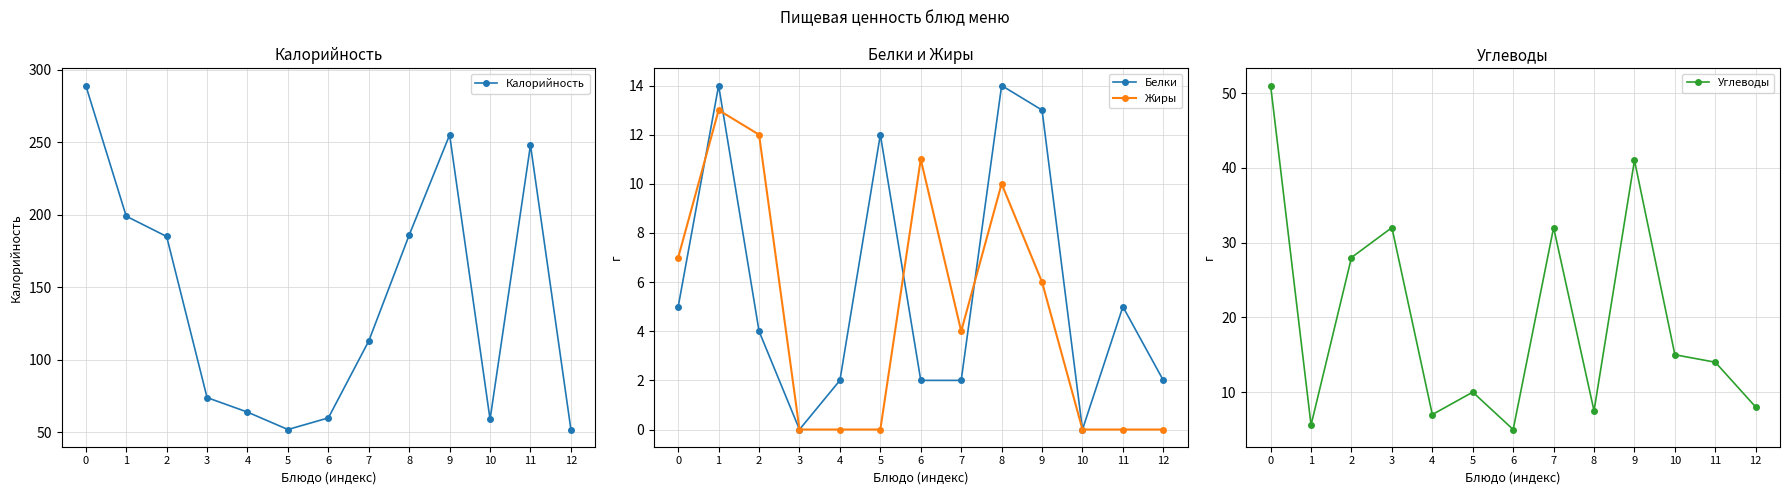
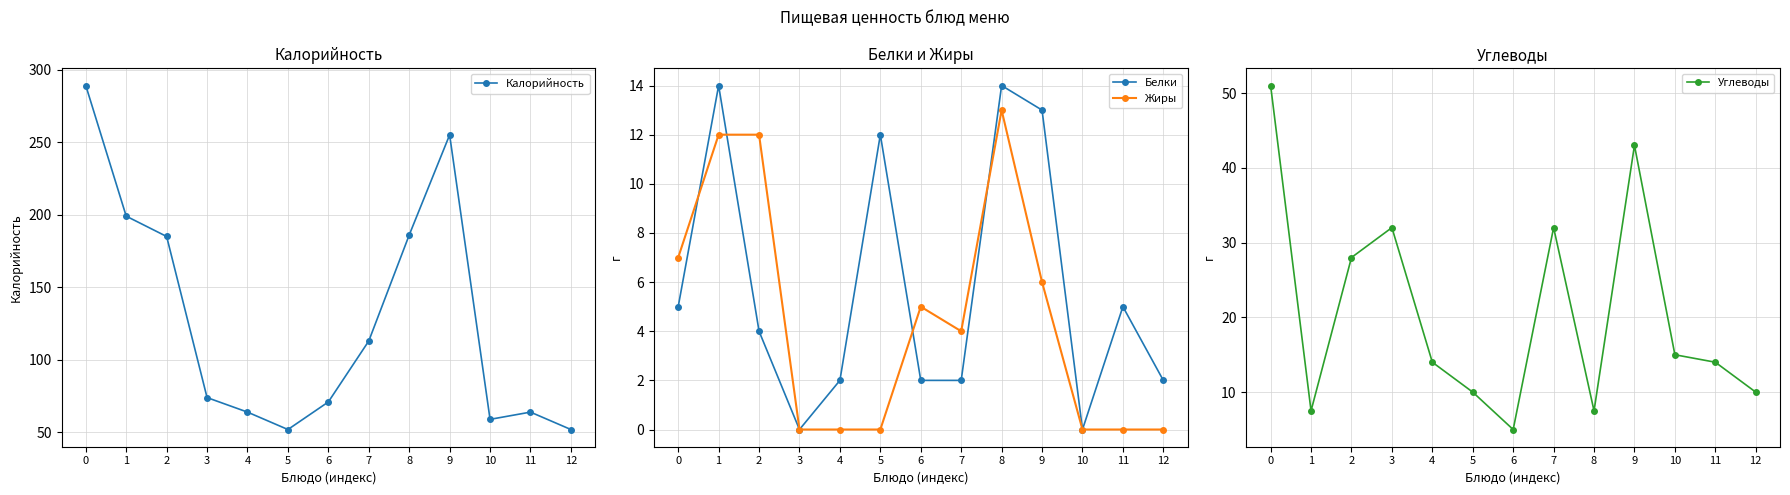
Калорийность, 6: 60 -> 71
Калорийность, 11: 248 -> 64
Белки и Жиры, Жиры, 1: 13 -> 12
Белки и Жиры, Жиры, 6: 11 -> 5
Белки и Жиры, Жиры, 8: 10 -> 13
Углеводы, 1: 6 -> 8
Углеводы, 4: 7 -> 14
Углеводы, 9: 41 -> 43
Углеводы, 12: 8 -> 10
